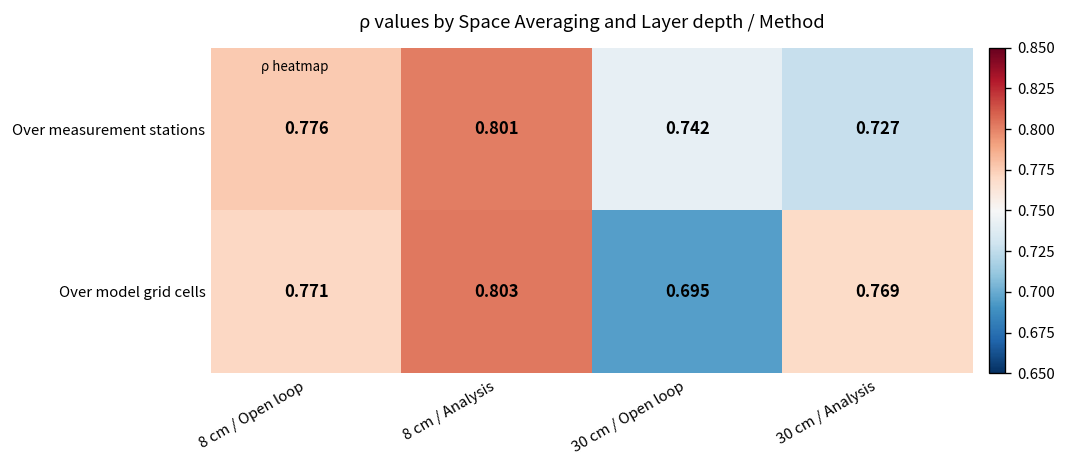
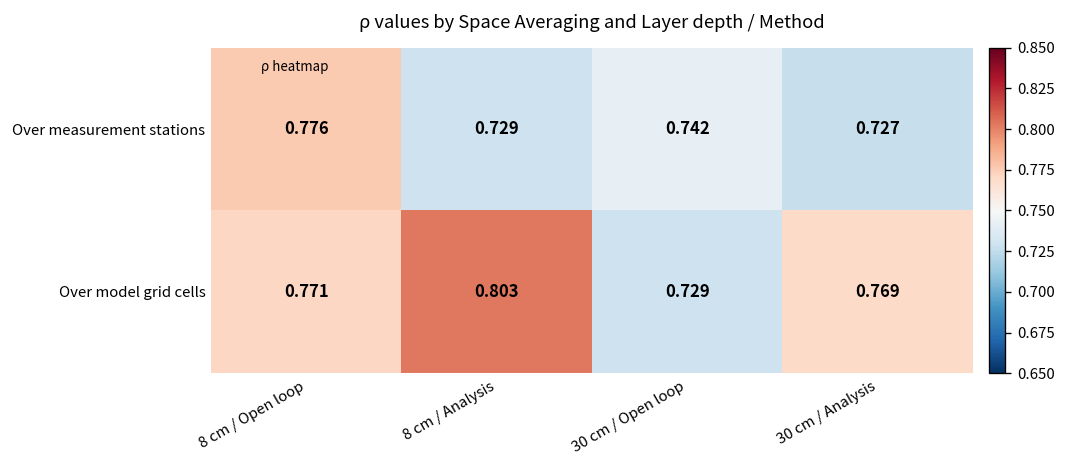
Over measurement stations, 8 cm / Analysis: 0.801 -> 0.729
Over model grid cells, 30 cm / Open loop: 0.695 -> 0.729
